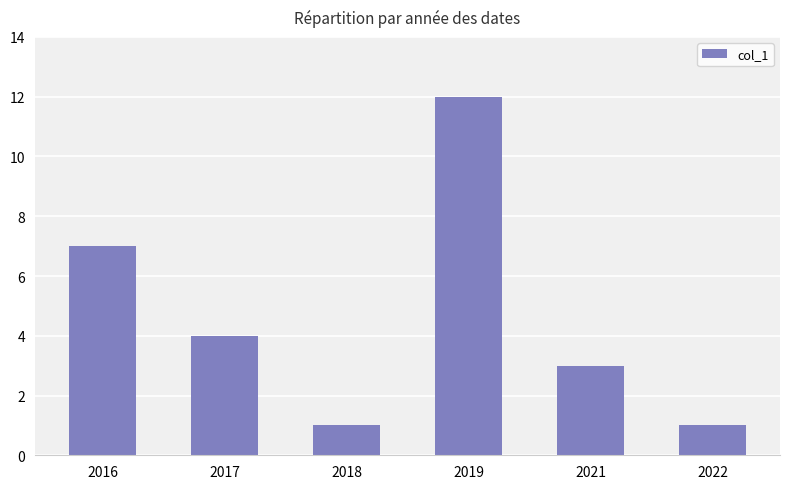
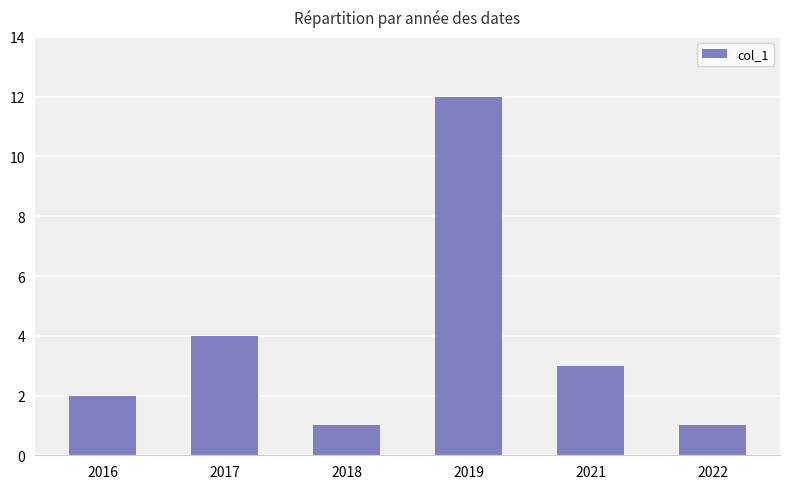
2016: 7 -> 2
